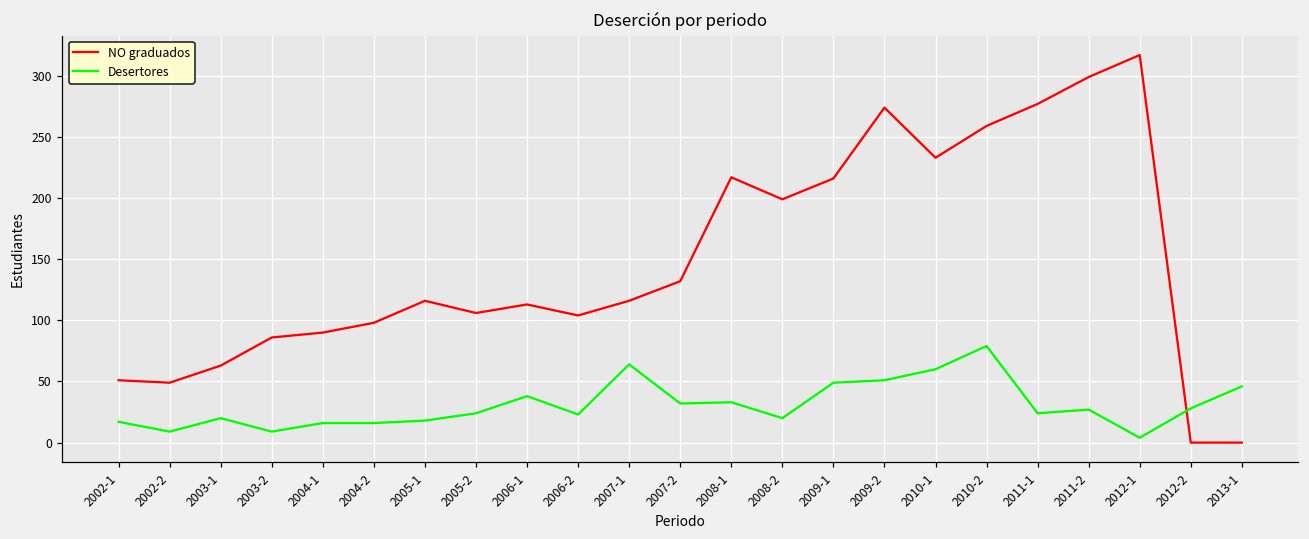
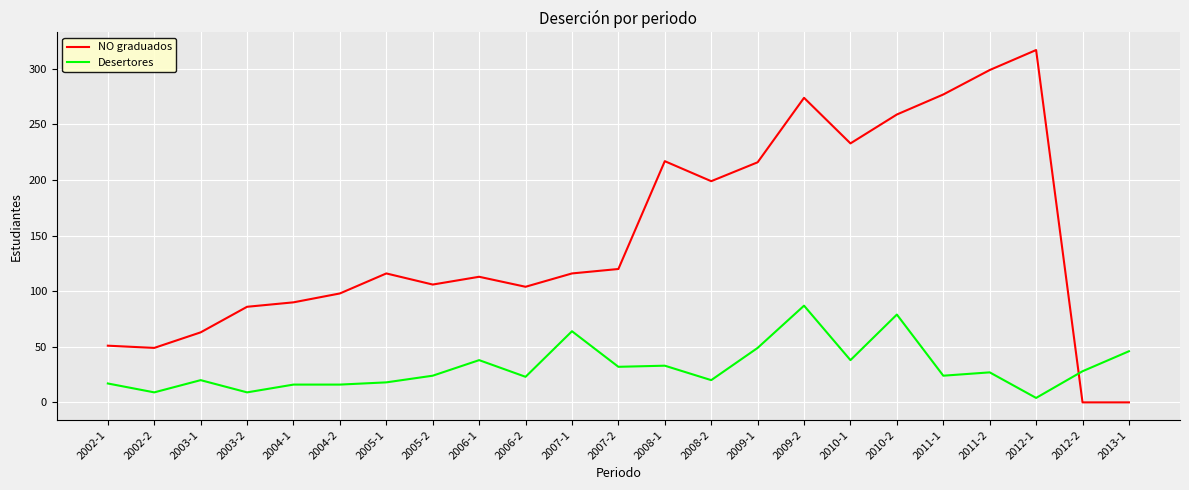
NO graduados, 2007-2: 132 -> 120
Desertores, 2009-2: 51 -> 87
Desertores, 2010-1: 60 -> 38
